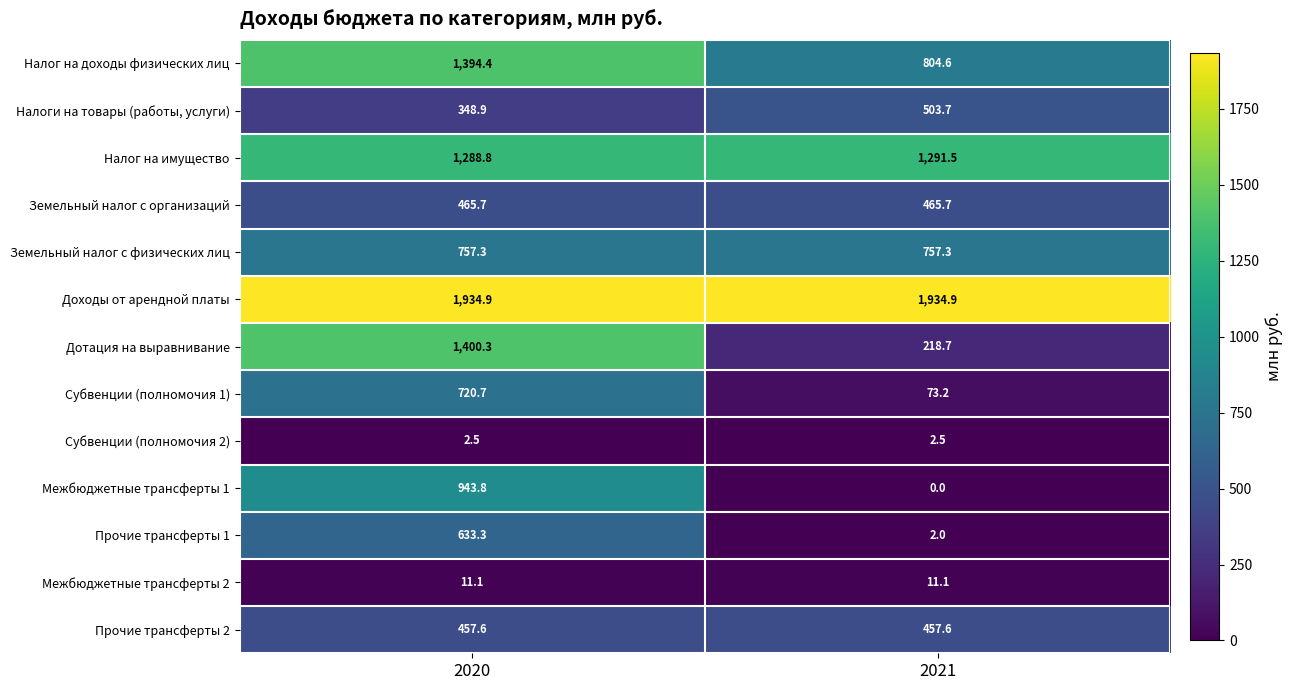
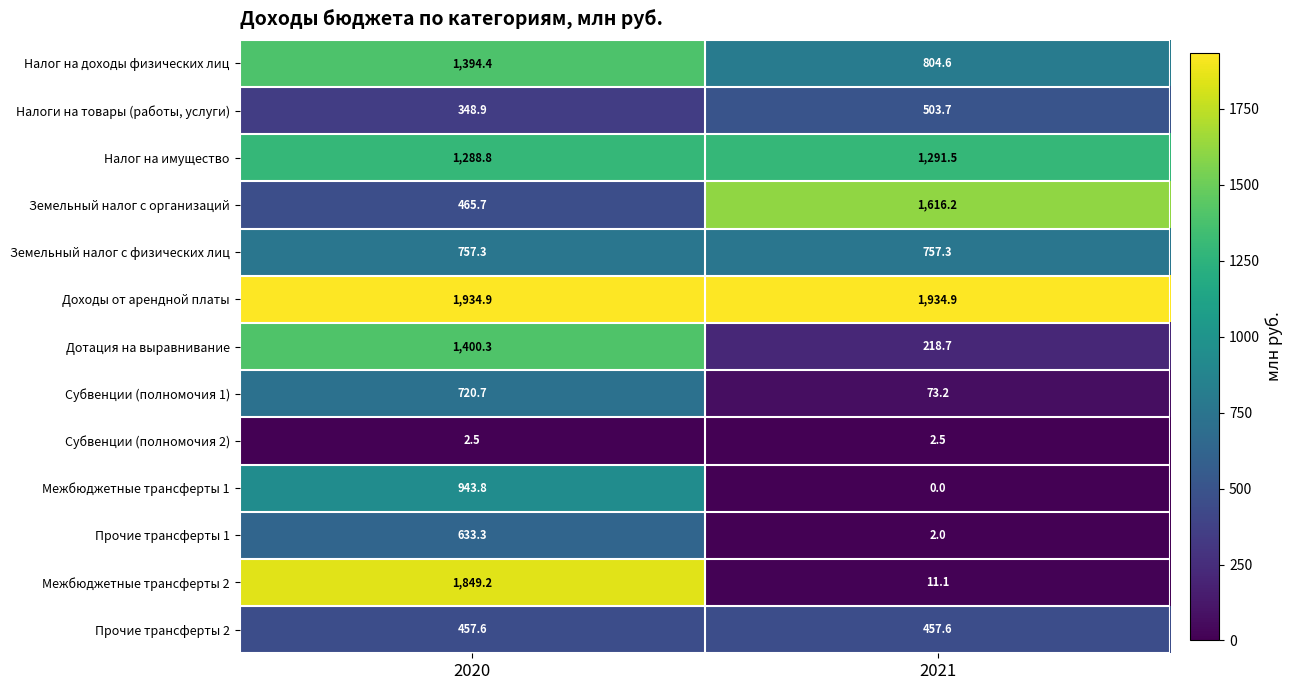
Земельный налог с организаций, 2021: 465.7 -> 1,616.2
Межбюджетные трансферты 2, 2020: 11.1 -> 1,849.2
